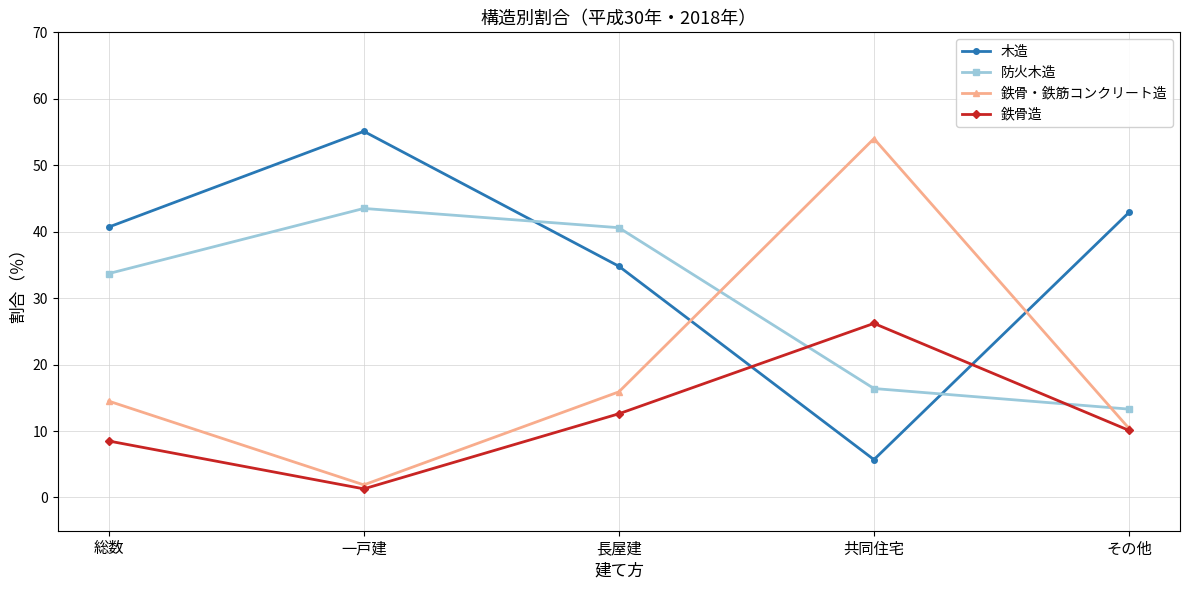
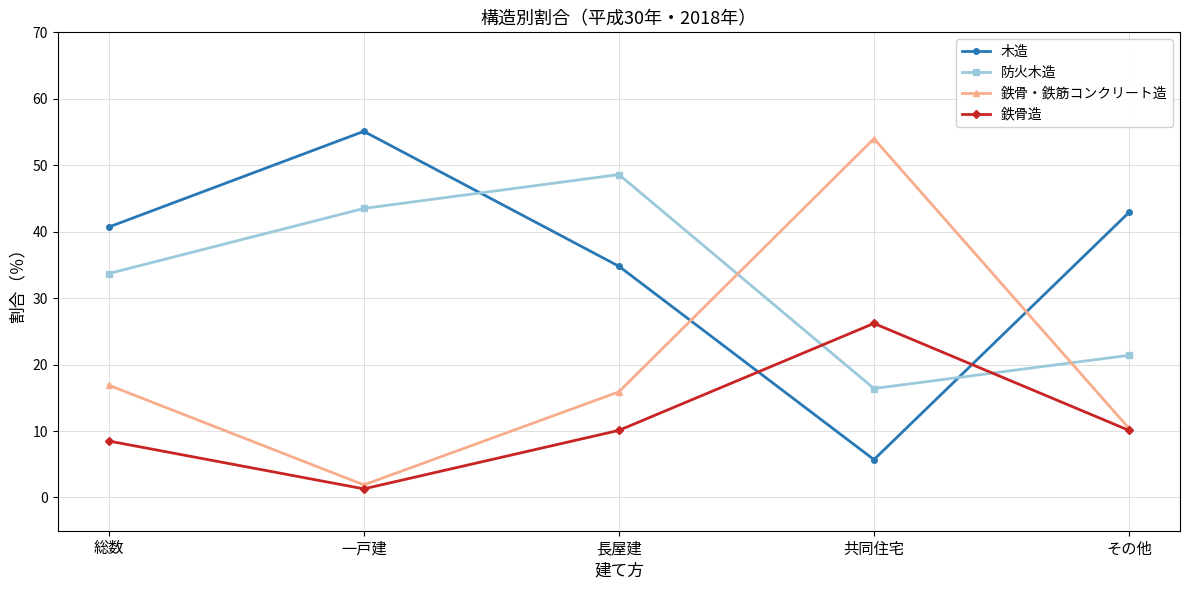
鉄骨・鉄筋コンクリート造, 総数: 15 -> 17
防火木造, 長屋建: 41 -> 49
鉄骨造, 長屋建: 13 -> 10
防火木造, その他: 13 -> 21
